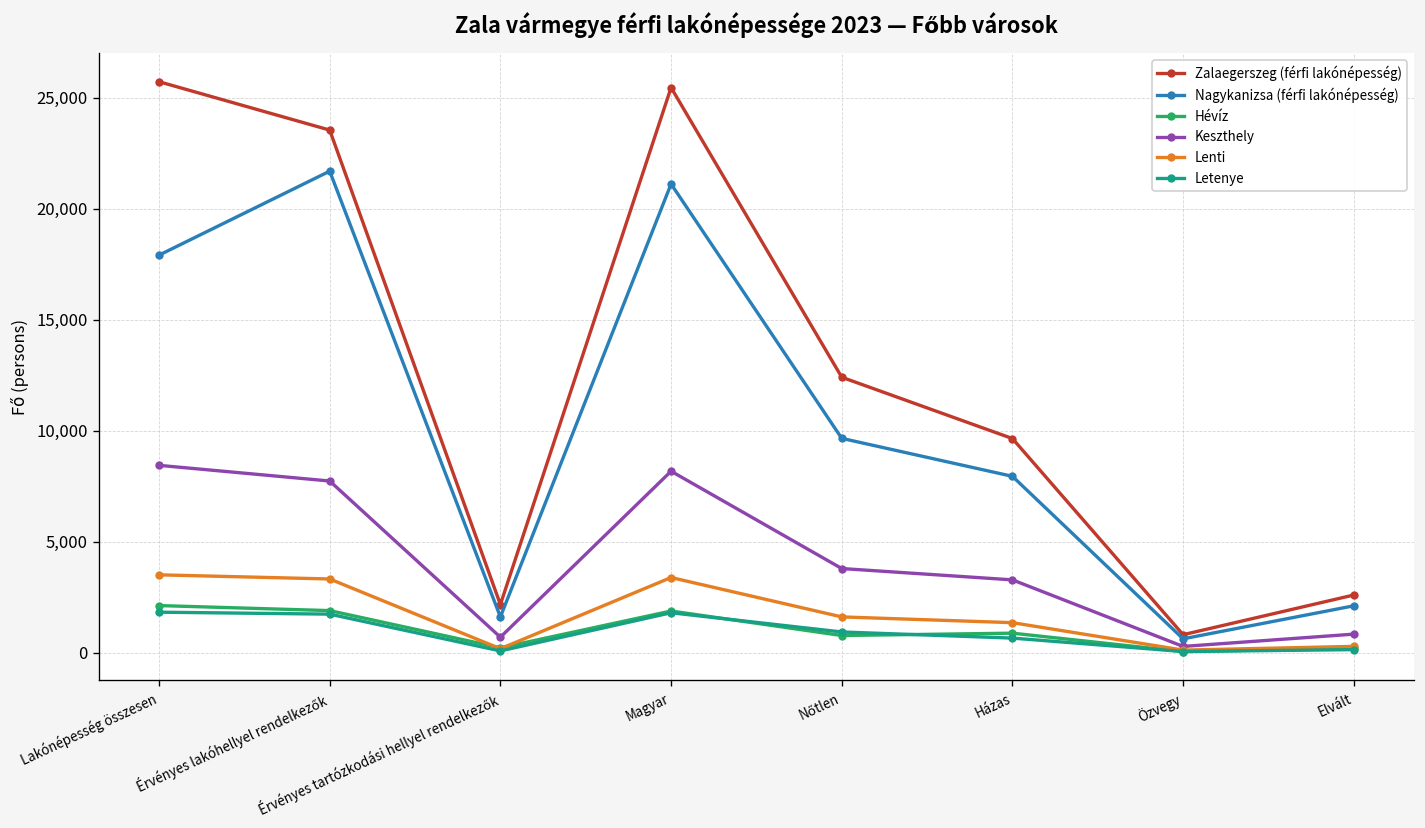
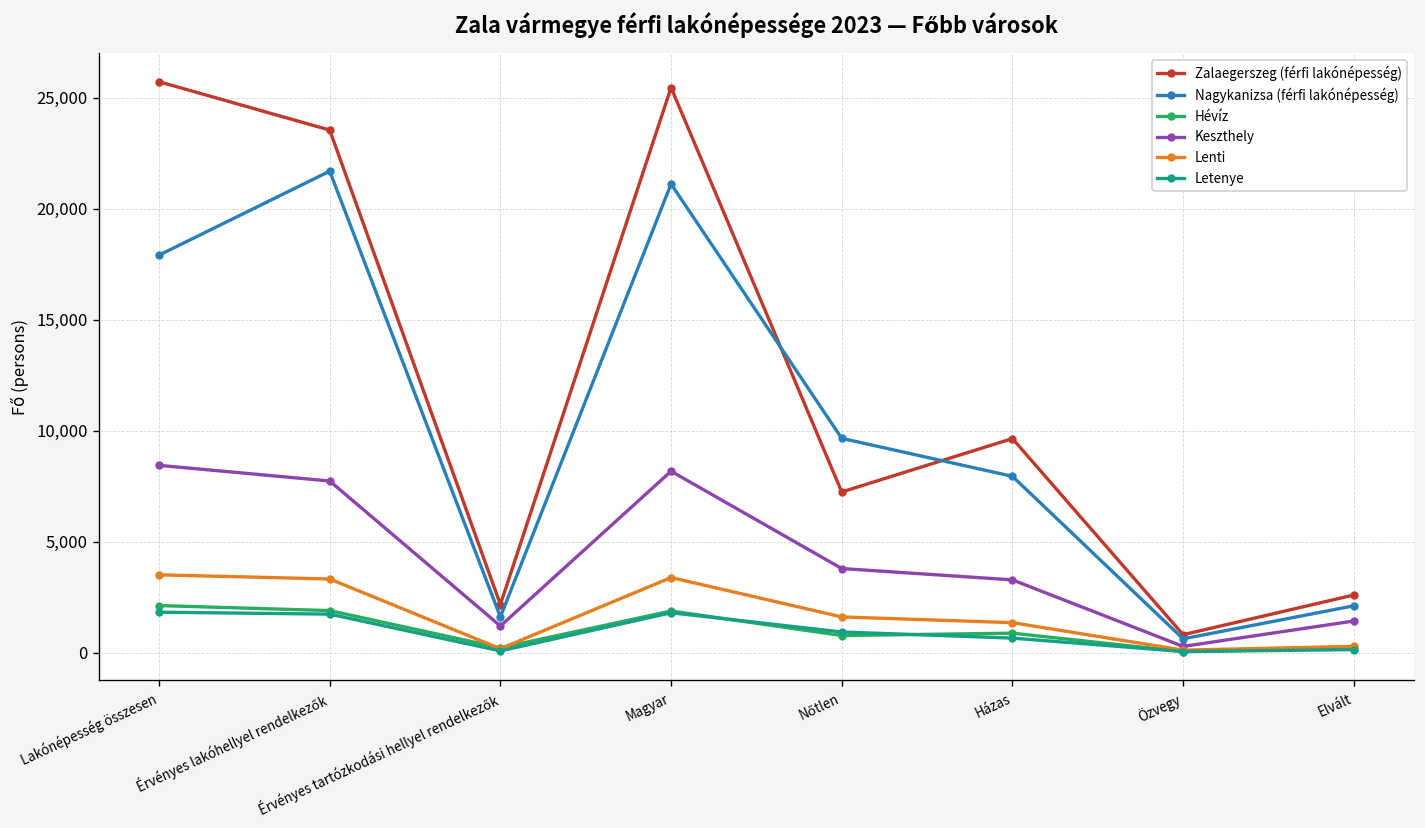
Keszthely, Érvényes tartózkodási hellyel rendelkezők: 700 -> 1,200
Zalaegerszeg (férfi lakónépesség), Nőtlen: 12,400 -> 7,200
Keszthely, Elvált: 800 -> 1,400
